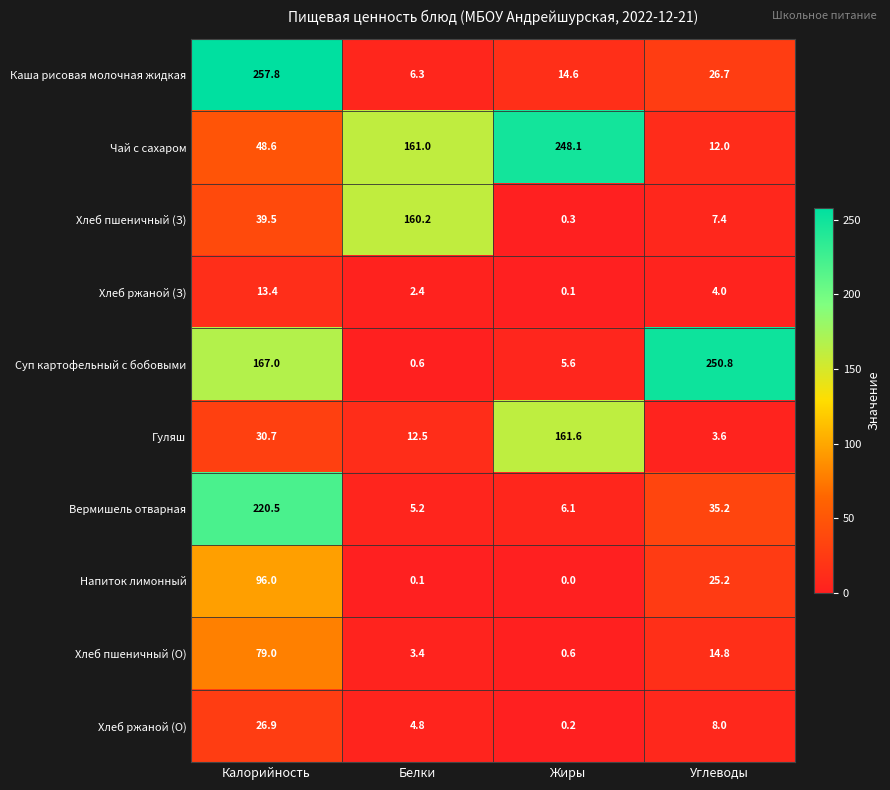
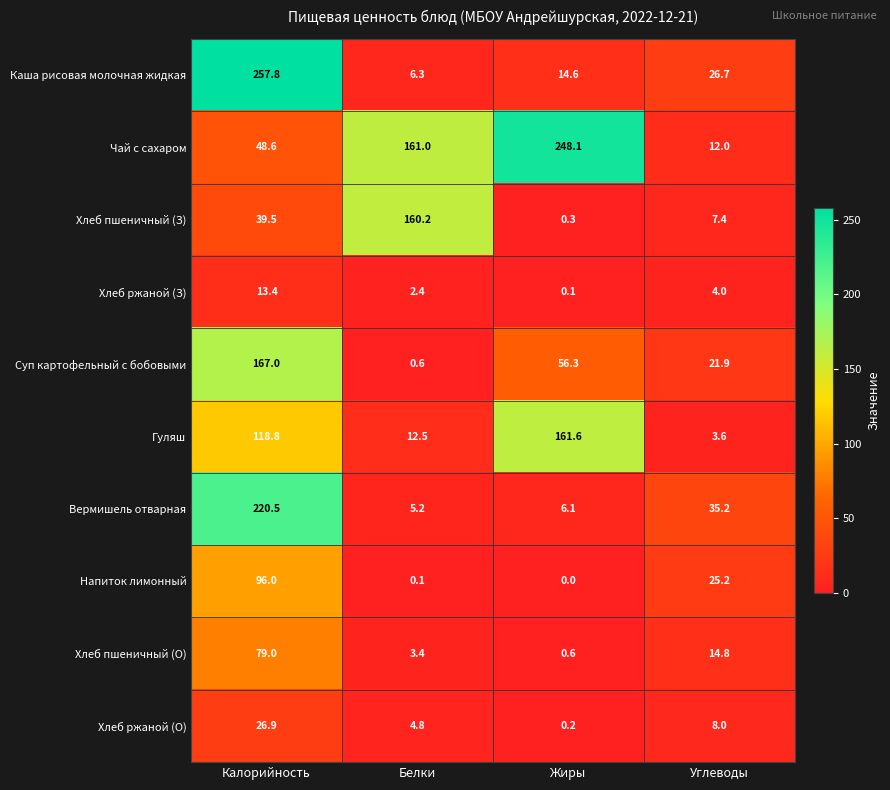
Суп картофельный с бобовыми, Жиры: 5.6 -> 56.3
Суп картофельный с бобовыми, Углеводы: 250.8 -> 21.9
Гуляш, Калорийность: 30.7 -> 118.8
